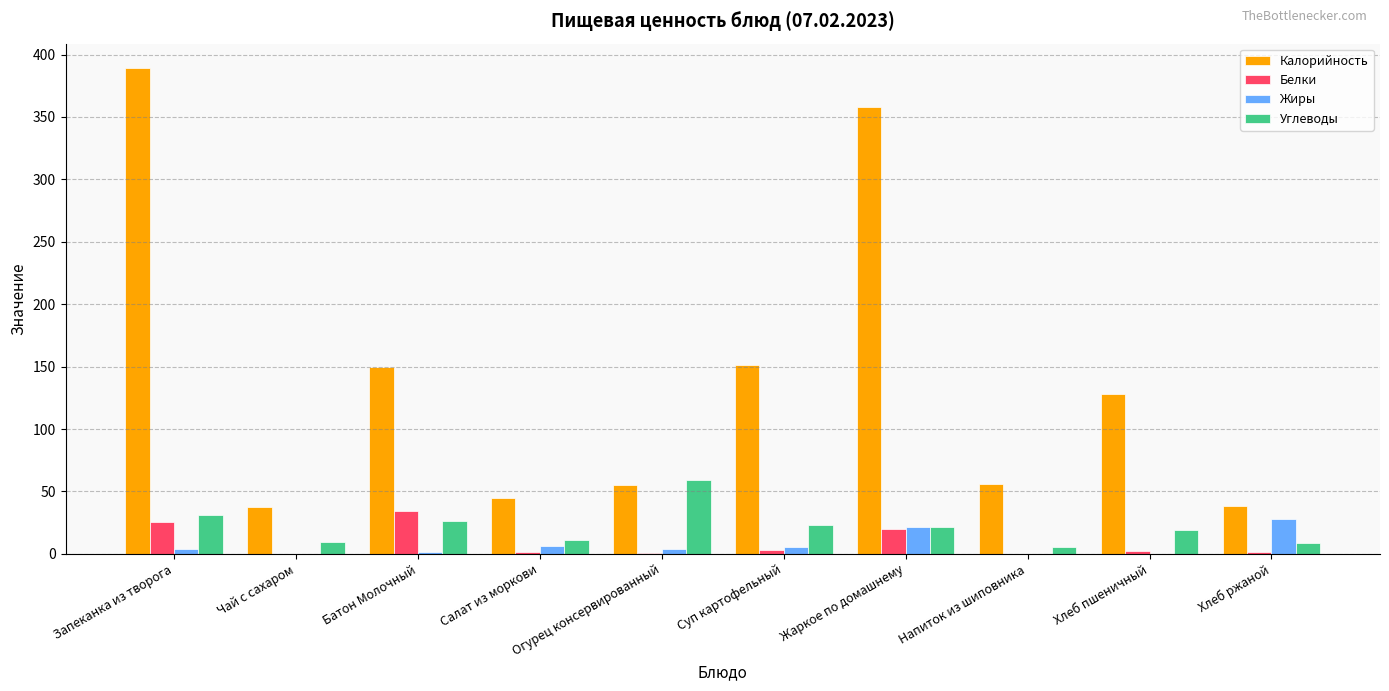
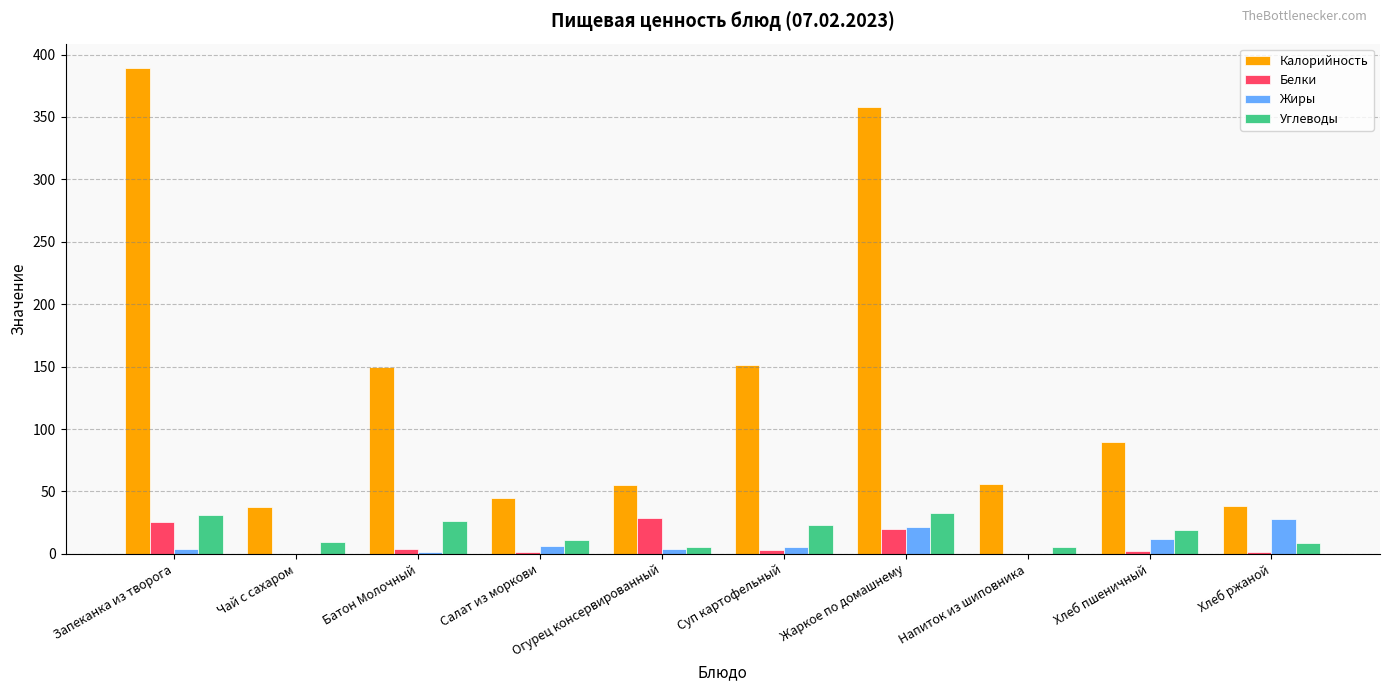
Белки, Батон Молочный: 35 -> 4
Белки, Огурец консервированный: 1 -> 29
Углеводы, Огурец консервированный: 59 -> 6
Углеводы, Жаркое по домашнему: 21 -> 32
Калорийность, Хлеб пшеничный: 128 -> 90
Жиры, Хлеб пшеничный: 0 -> 12
